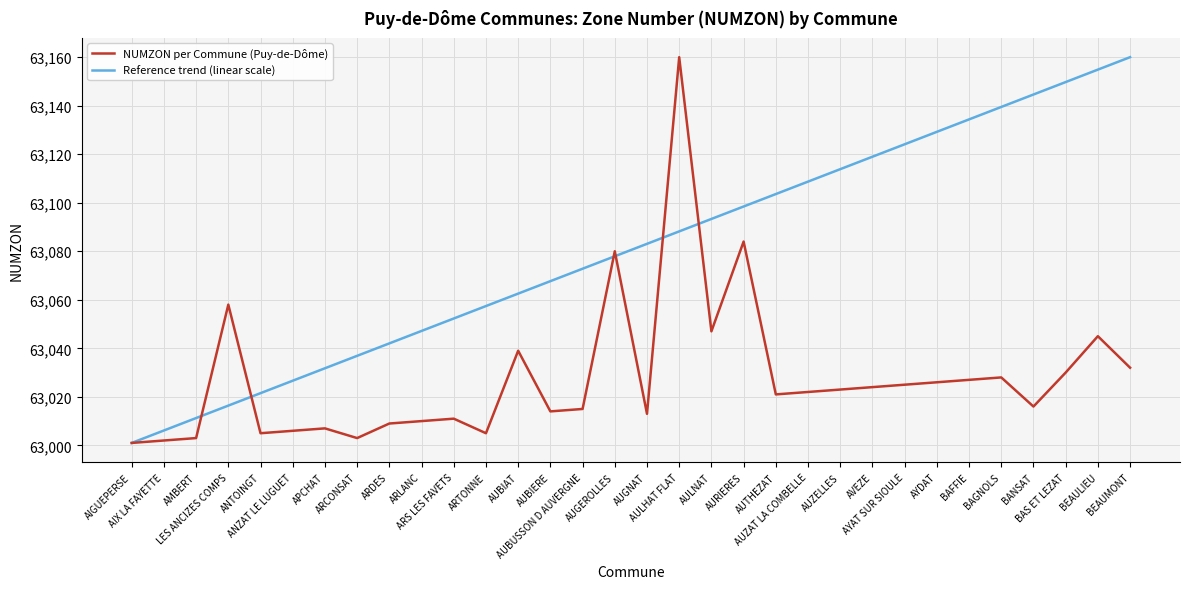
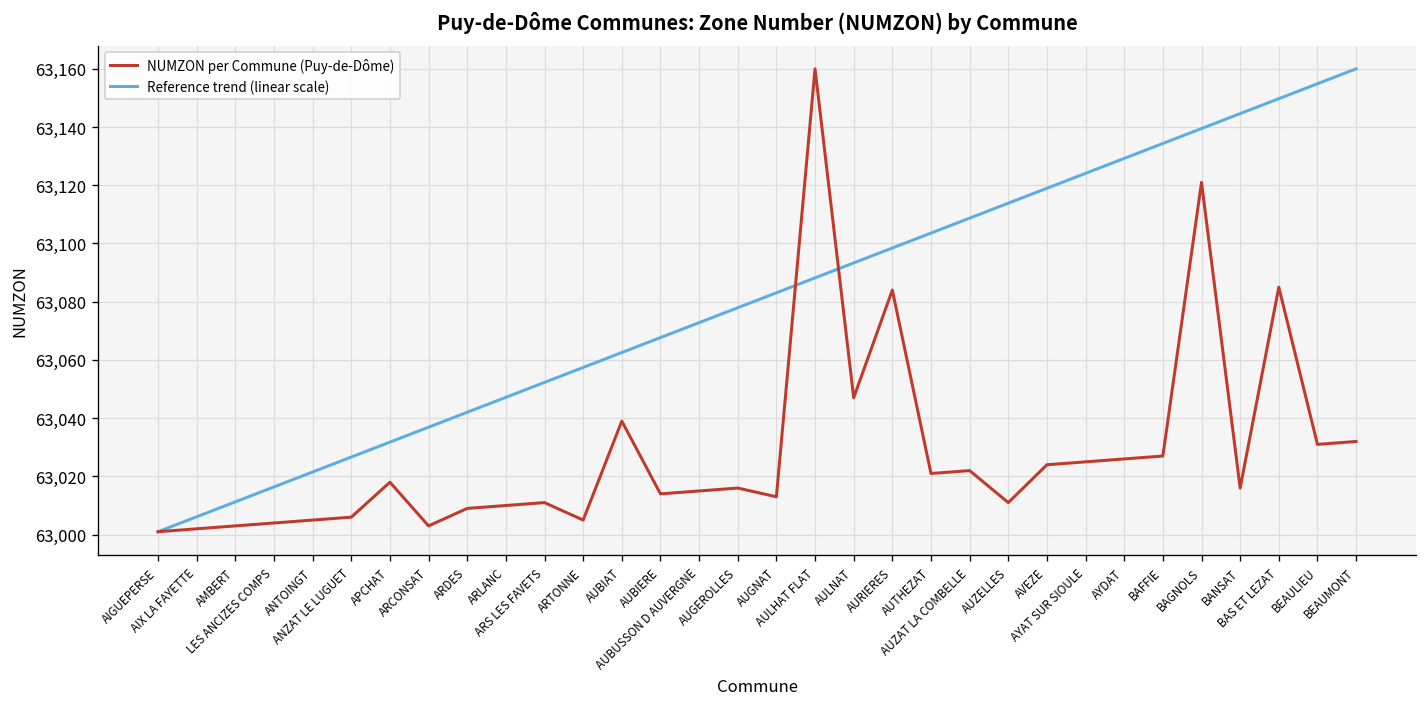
NUMZON per Commune (Puy-de-Dôme), LES ANCIZES COMPS: 63,058 -> 63,004
NUMZON per Commune (Puy-de-Dôme), APCHAT: 63,007 -> 63,018
NUMZON per Commune (Puy-de-Dôme), AUGEROLLES: 63,080 -> 63,016
NUMZON per Commune (Puy-de-Dôme), AUZELLES: 63,023 -> 63,011
NUMZON per Commune (Puy-de-Dôme), BAGNOLS: 63,028 -> 63,121
NUMZON per Commune (Puy-de-Dôme), BAS ET LEZAT: 63,030 -> 63,085
NUMZON per Commune (Puy-de-Dôme), BEAULIEU: 63,045 -> 63,031
